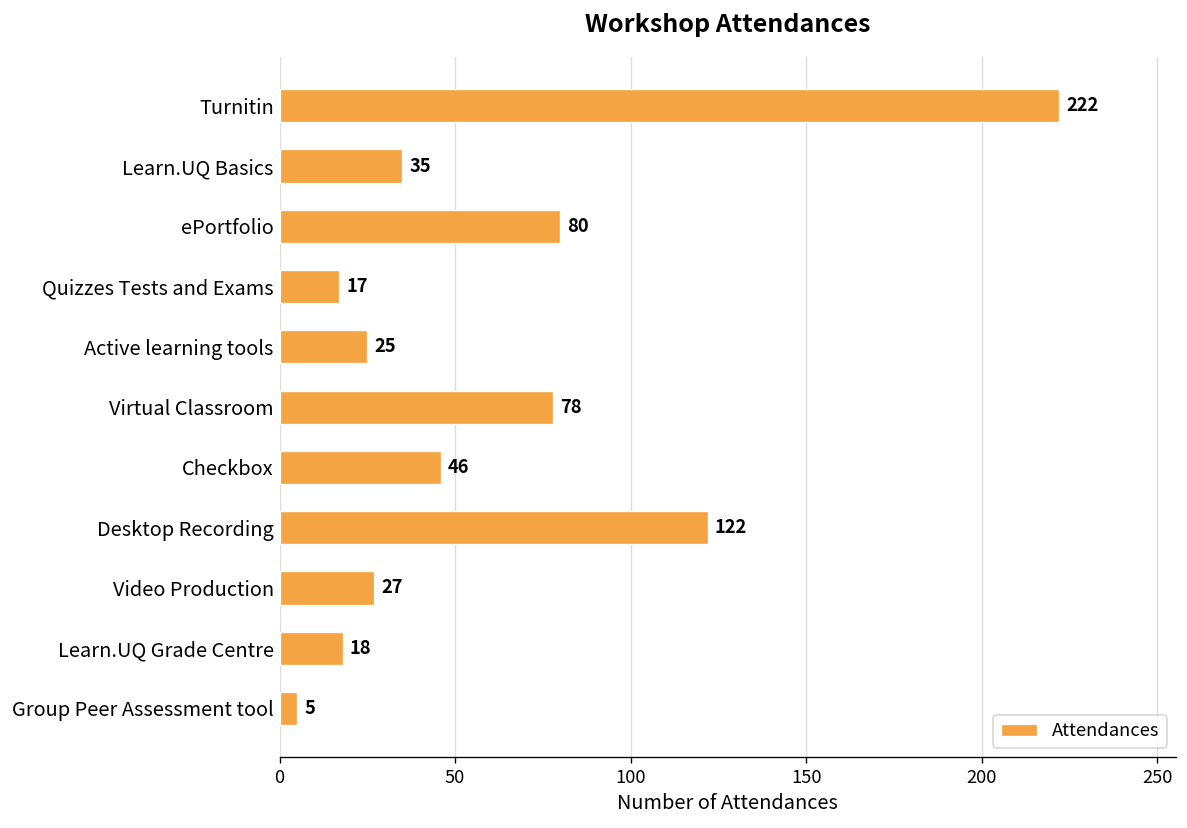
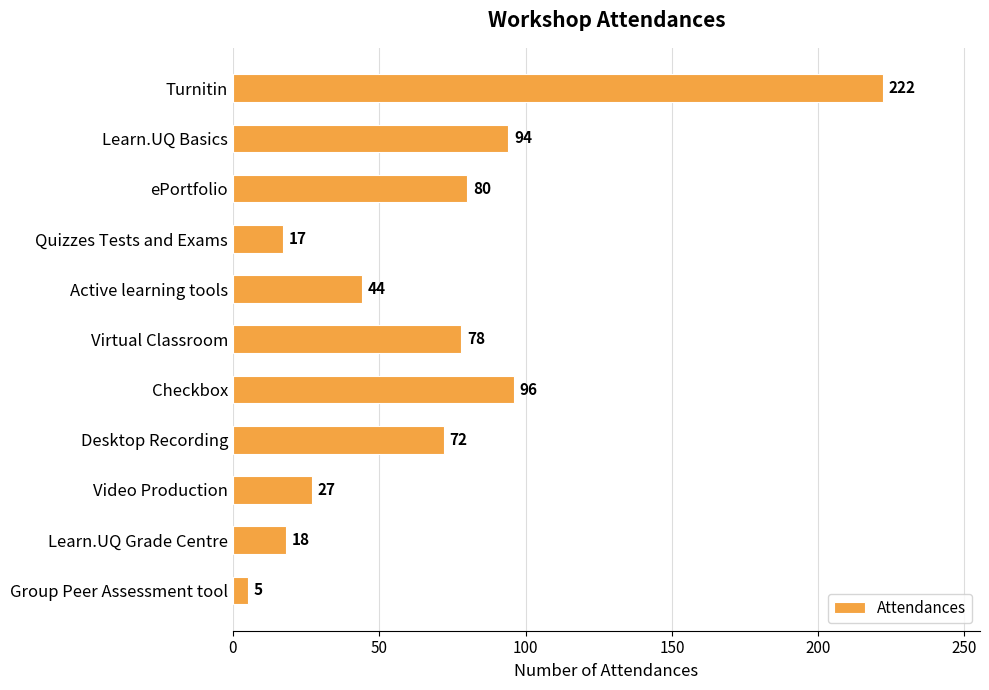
Learn.UQ Basics: 35 -> 94
Active learning tools: 25 -> 44
Checkbox: 46 -> 96
Desktop Recording: 122 -> 72
